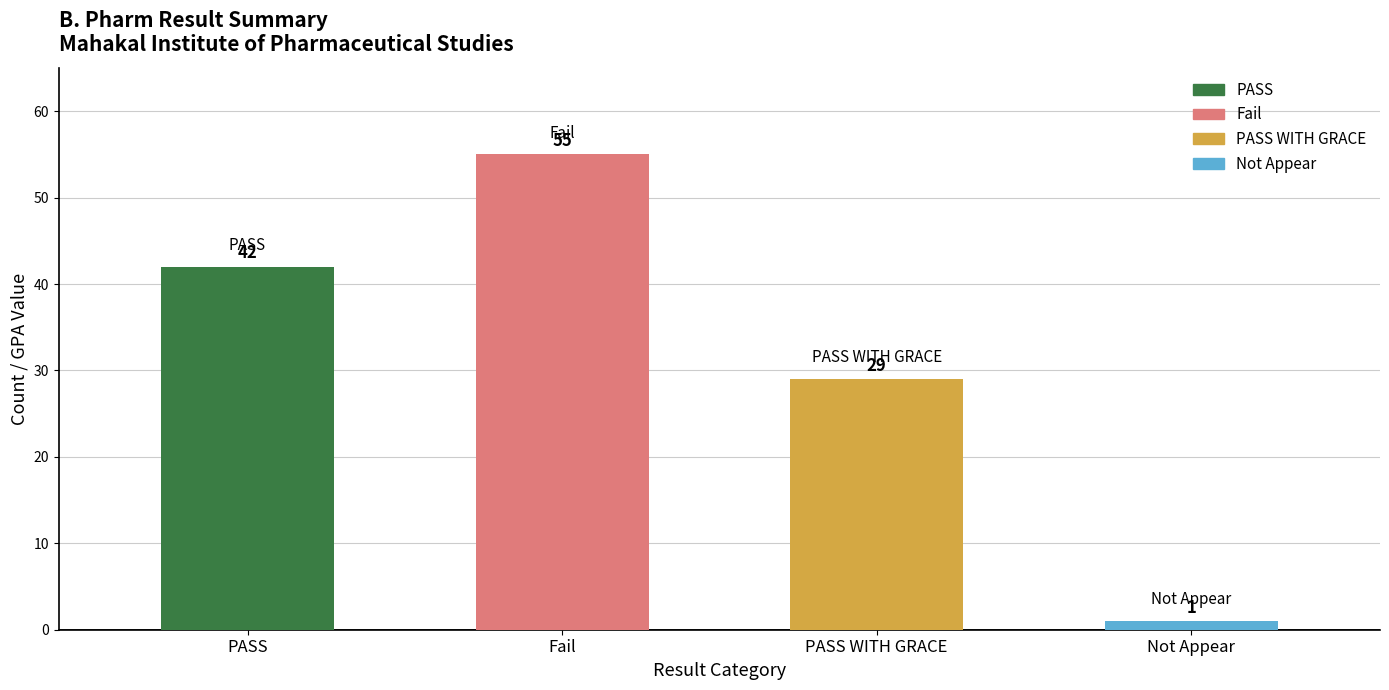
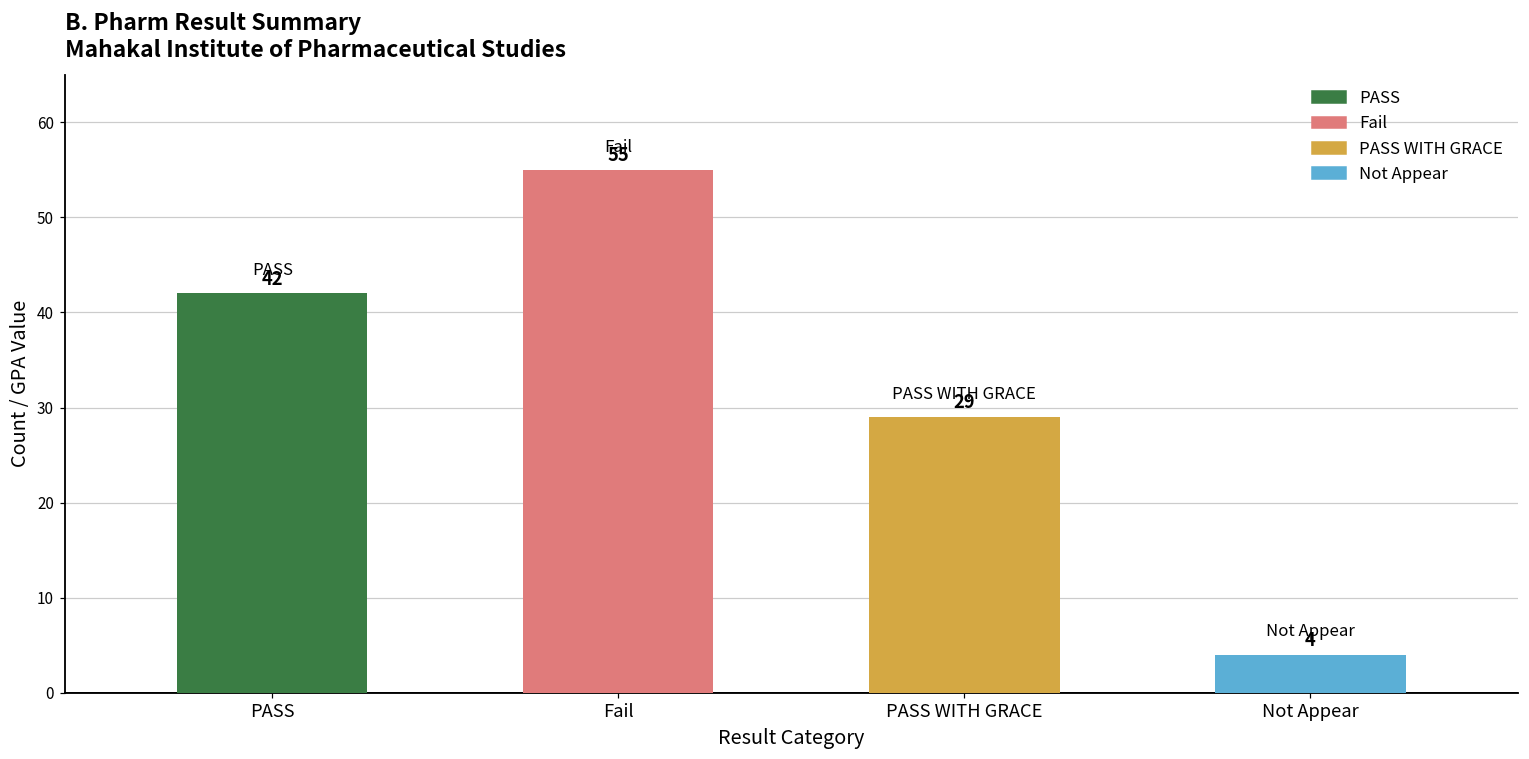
Not Appear: 1 -> 4
